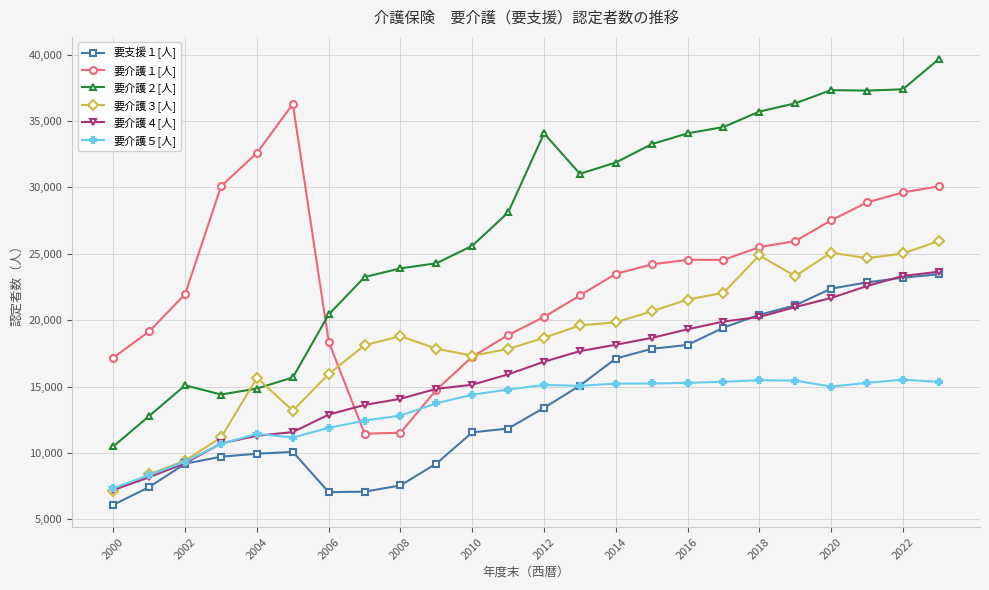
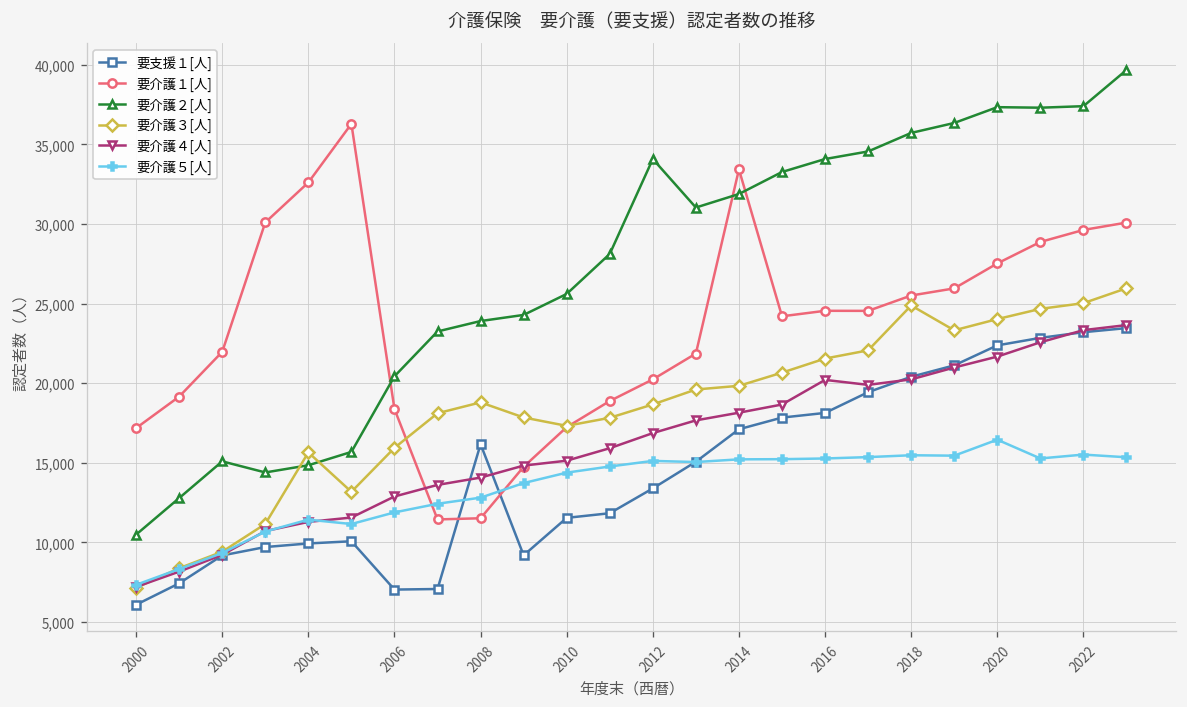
要支援１[人], 2008: 7,500 -> 16,200
要介護１[人], 2014: 23,500 -> 33,400
要介護４[人], 2016: 19,300 -> 20,200
要介護３[人], 2020: 25,100 -> 24,000
要介護５[人], 2020: 15,000 -> 16,500
